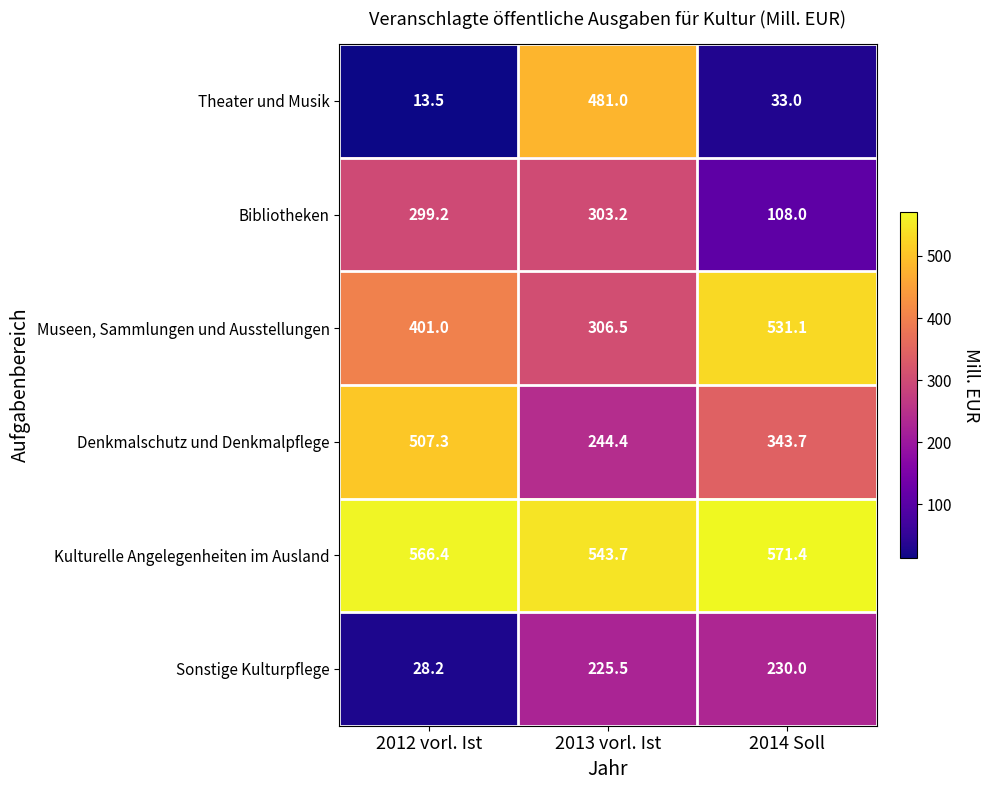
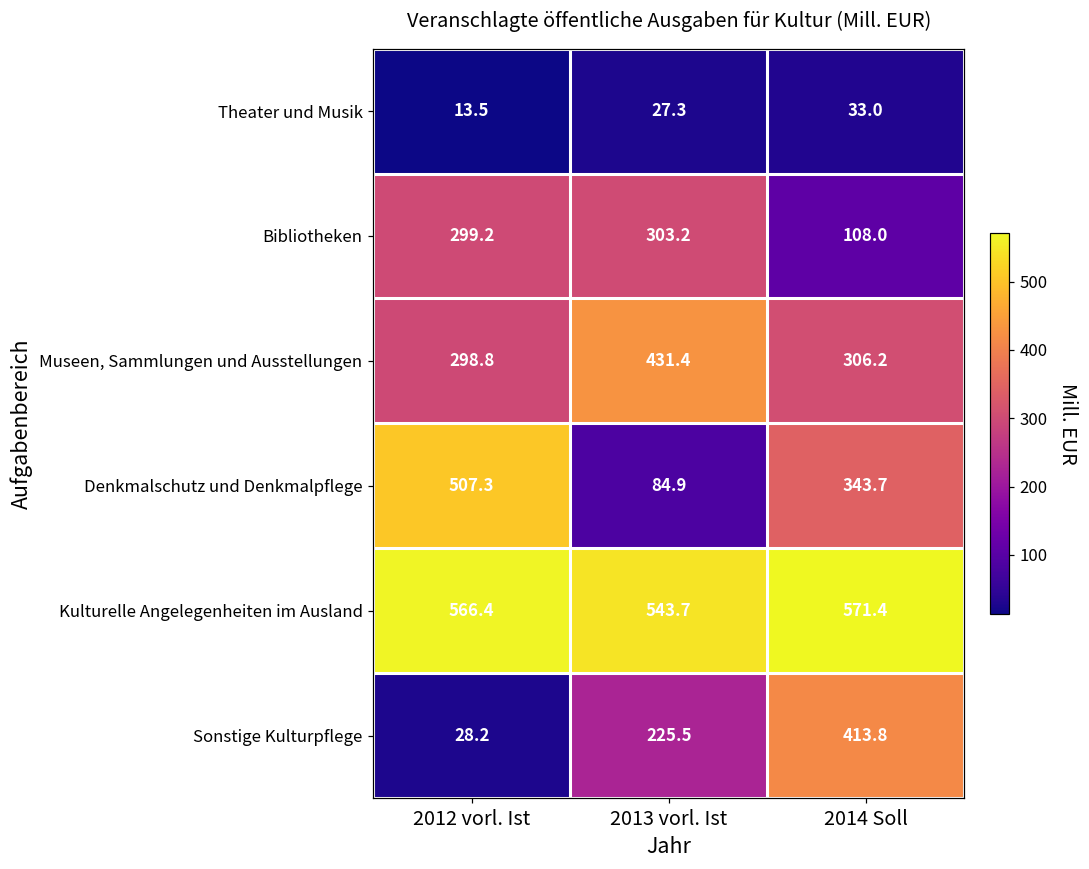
Theater und Musik, 2013 vorl. Ist: 481.0 -> 27.3
Museen, Sammlungen und Ausstellungen, 2012 vorl. Ist: 401.0 -> 298.8
Museen, Sammlungen und Ausstellungen, 2013 vorl. Ist: 306.5 -> 431.4
Museen, Sammlungen und Ausstellungen, 2014 Soll: 531.1 -> 306.2
Denkmalschutz und Denkmalpflege, 2013 vorl. Ist: 244.4 -> 84.9
Sonstige Kulturpflege, 2014 Soll: 230.0 -> 413.8
